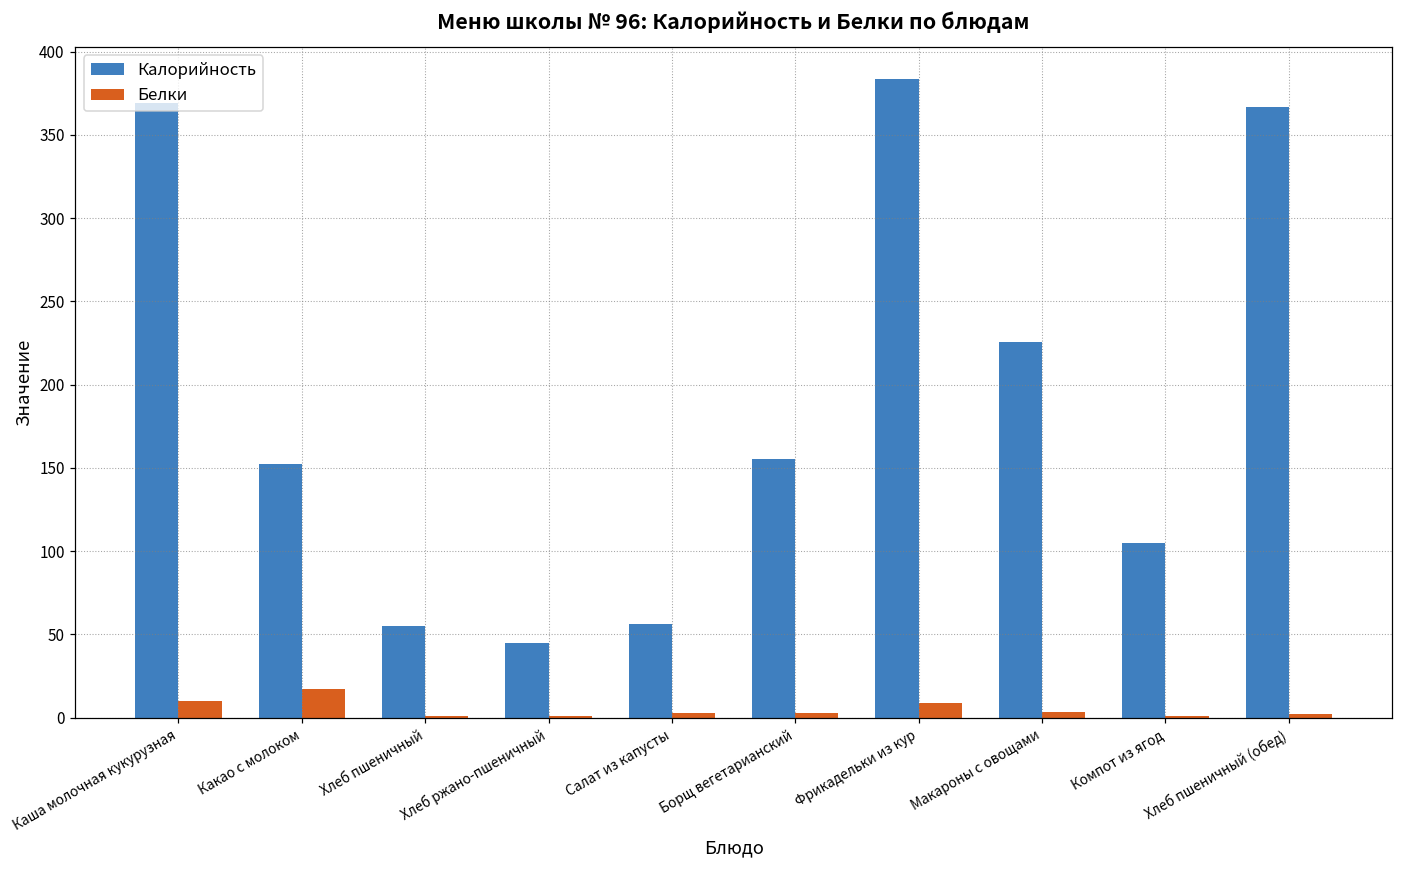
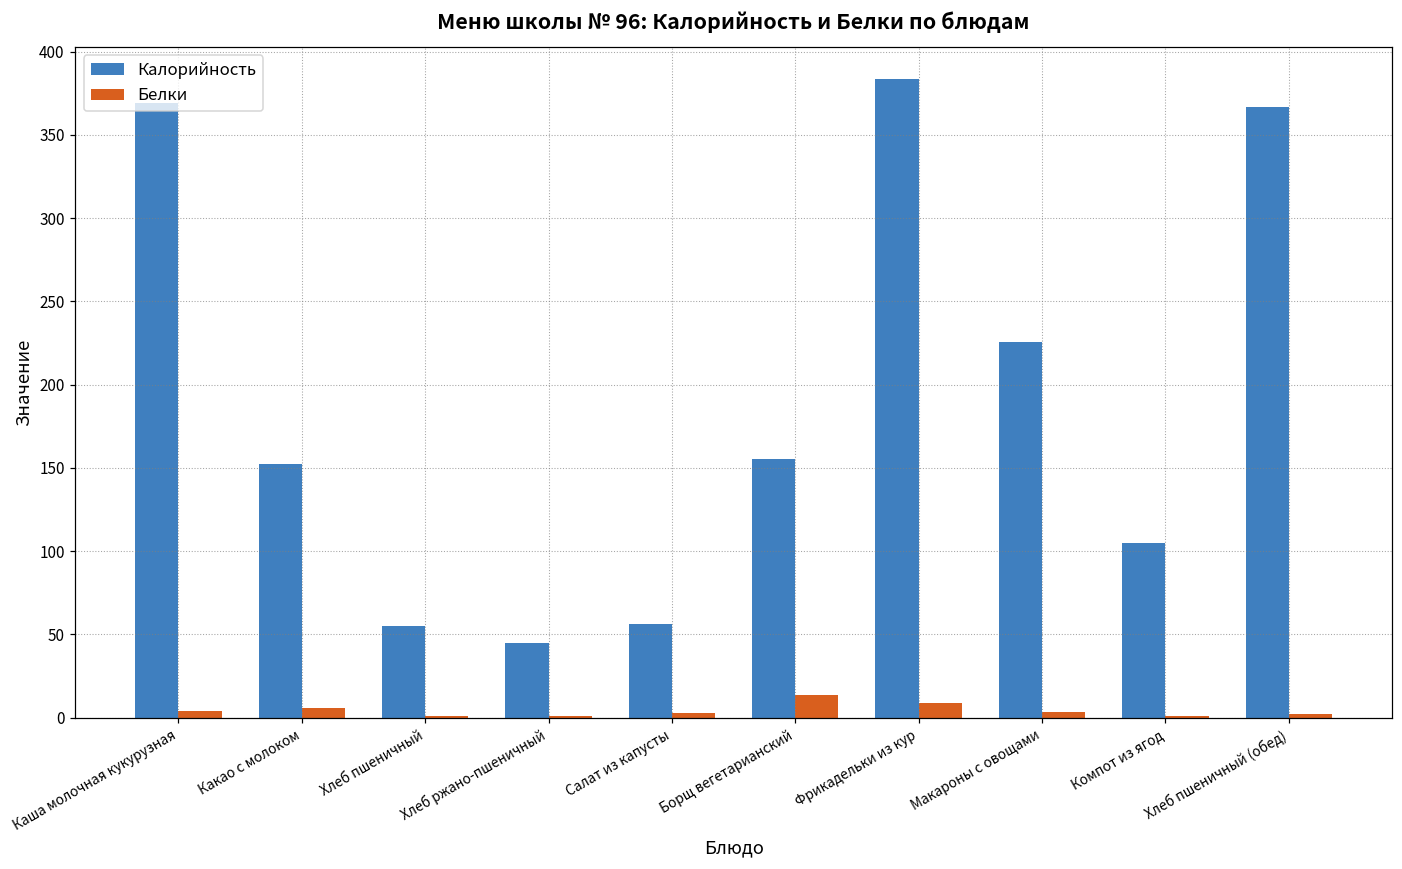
Белки, Каша молочная кукурузная: 10 -> 4
Белки, Какао с молоком: 17 -> 6
Белки, Борщ вегетарианский: 3 -> 13
